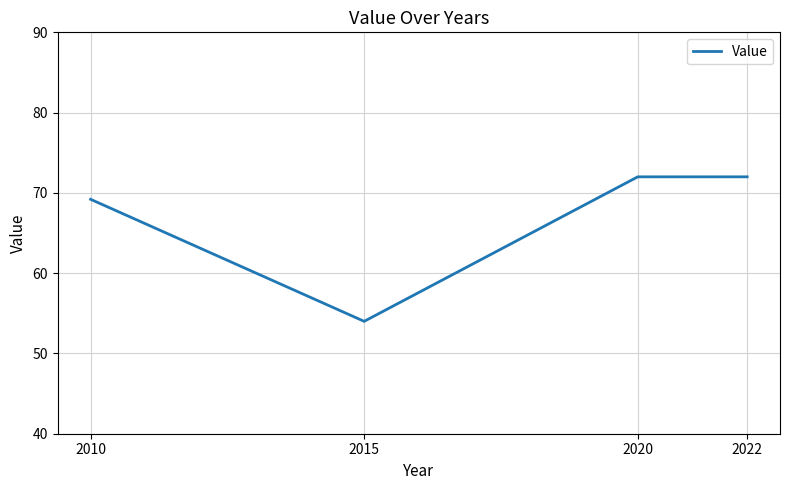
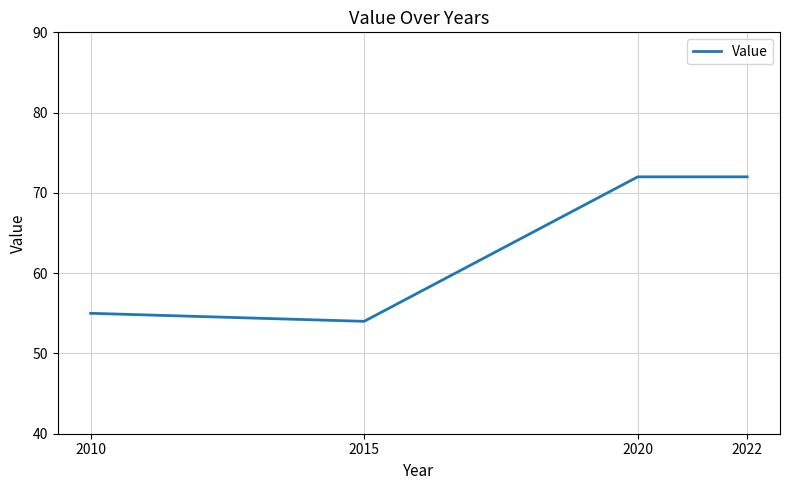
2010: 69 -> 55
